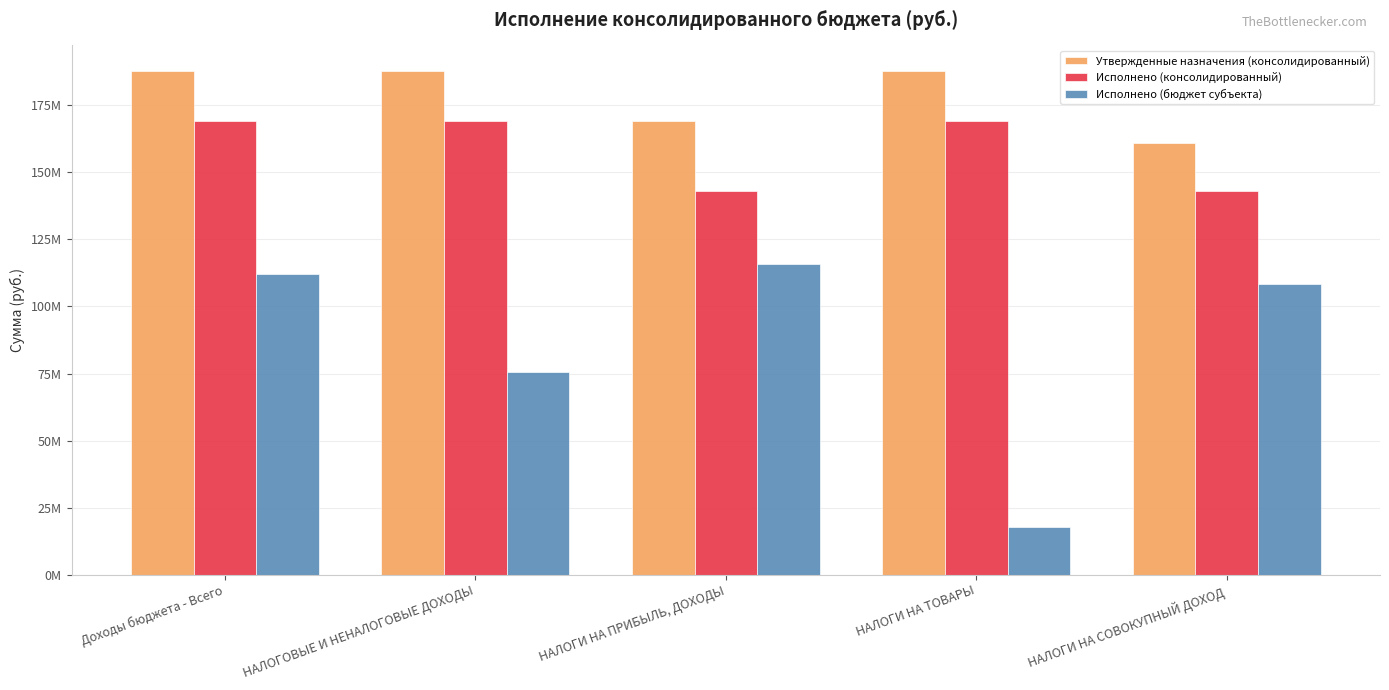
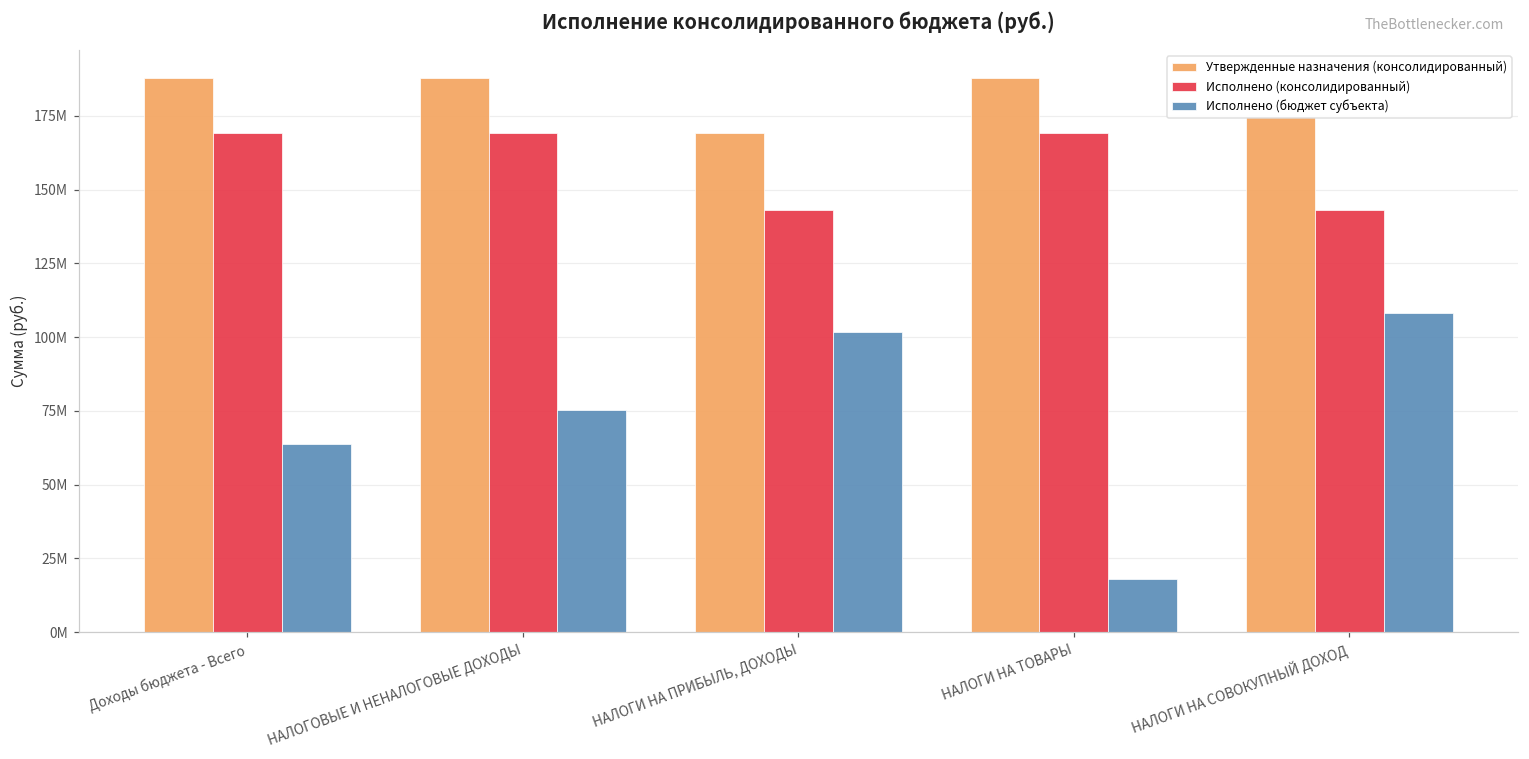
Исполнено (бюджет субъекта), Доходы бюджета - Всего: 112000000 -> 64000000
Исполнено (бюджет субъекта), НАЛОГИ НА ПРИБЫЛЬ, ДОХОДЫ: 116000000 -> 102000000
Утвержденные назначения (консолидированный), НАЛОГИ НА СОВОКУПНЫЙ ДОХОД: 161000000 -> 175000000
